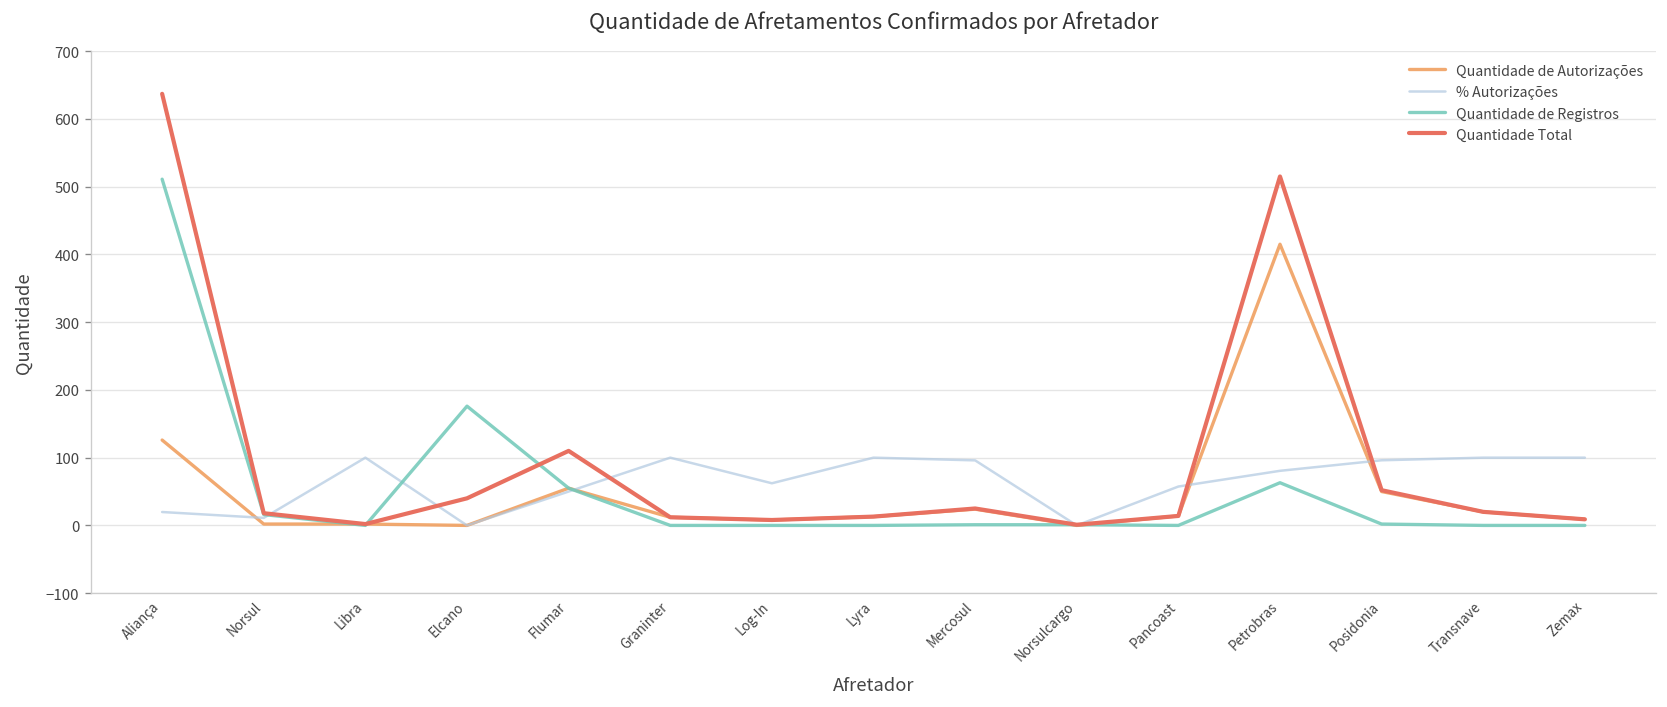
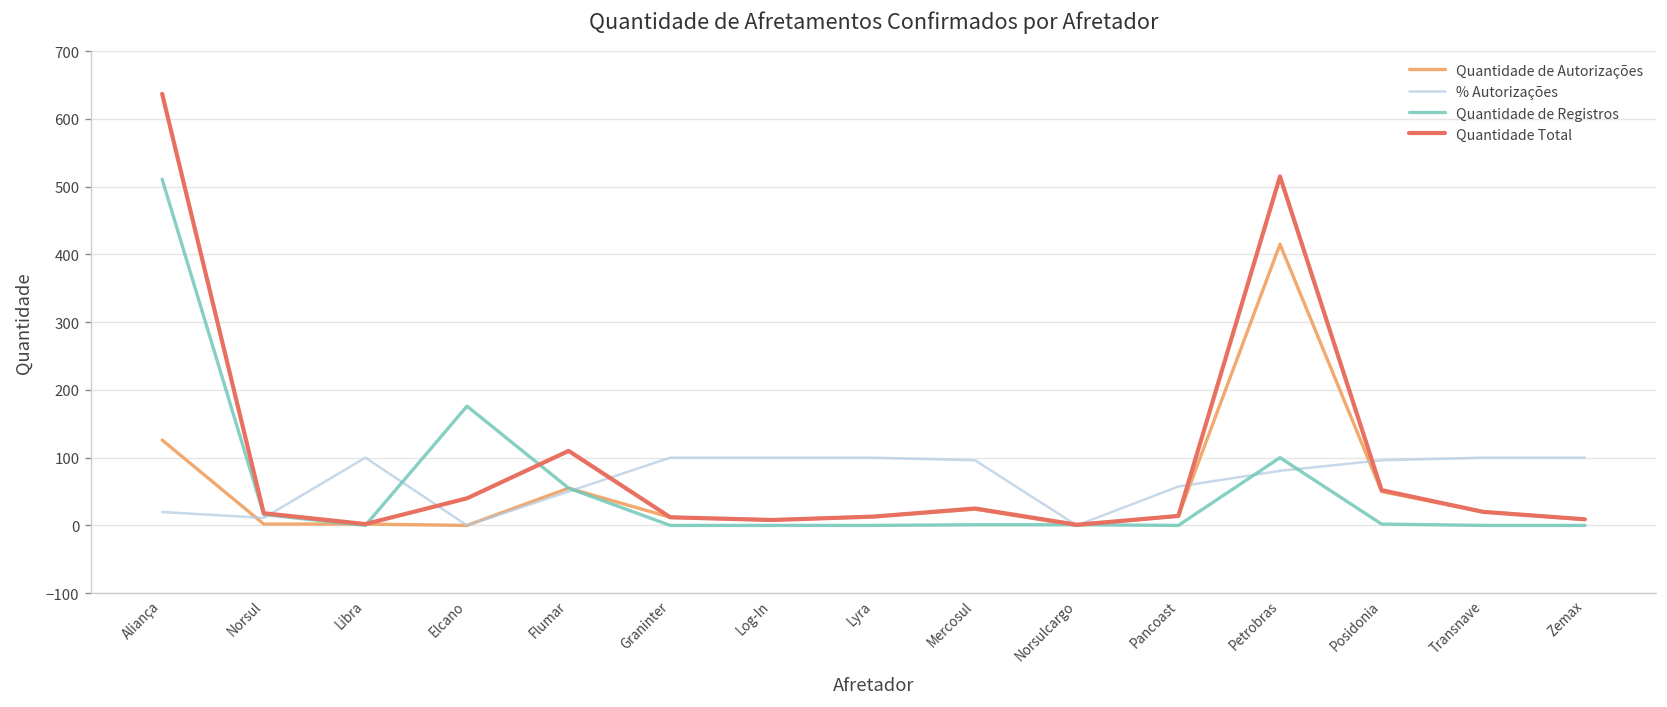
% Autorizações, Log-In: 60 -> 100
Quantidade de Registros, Petrobras: 60 -> 100
